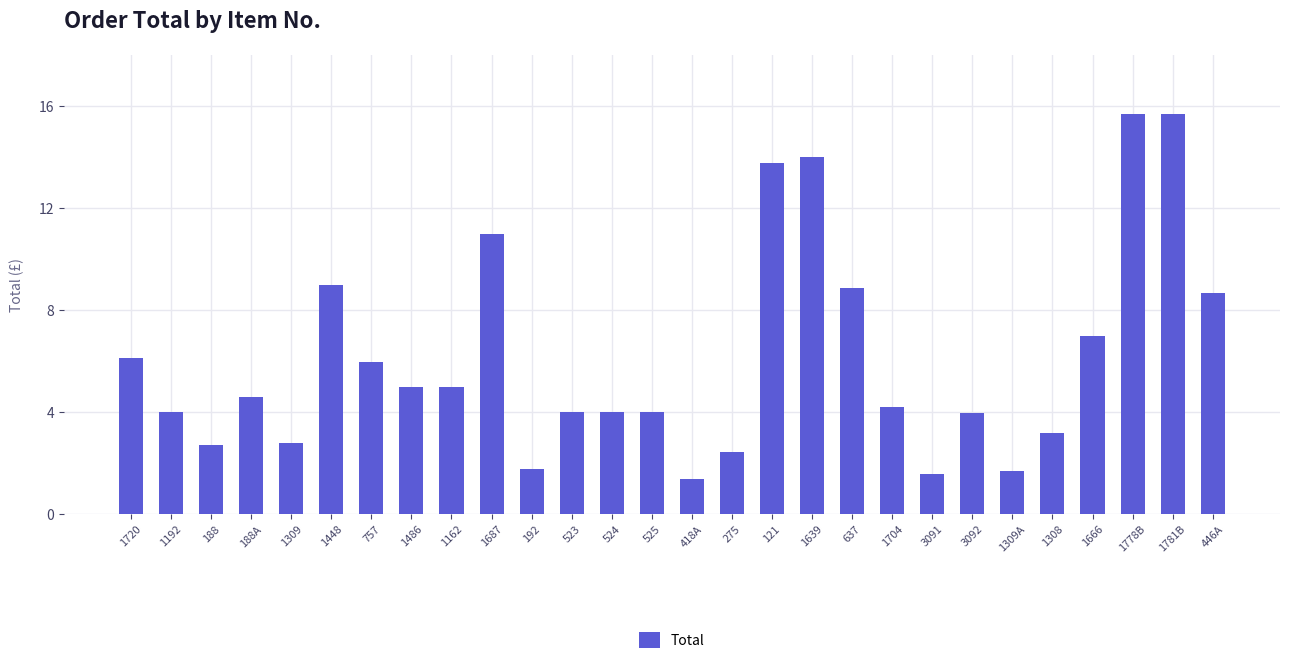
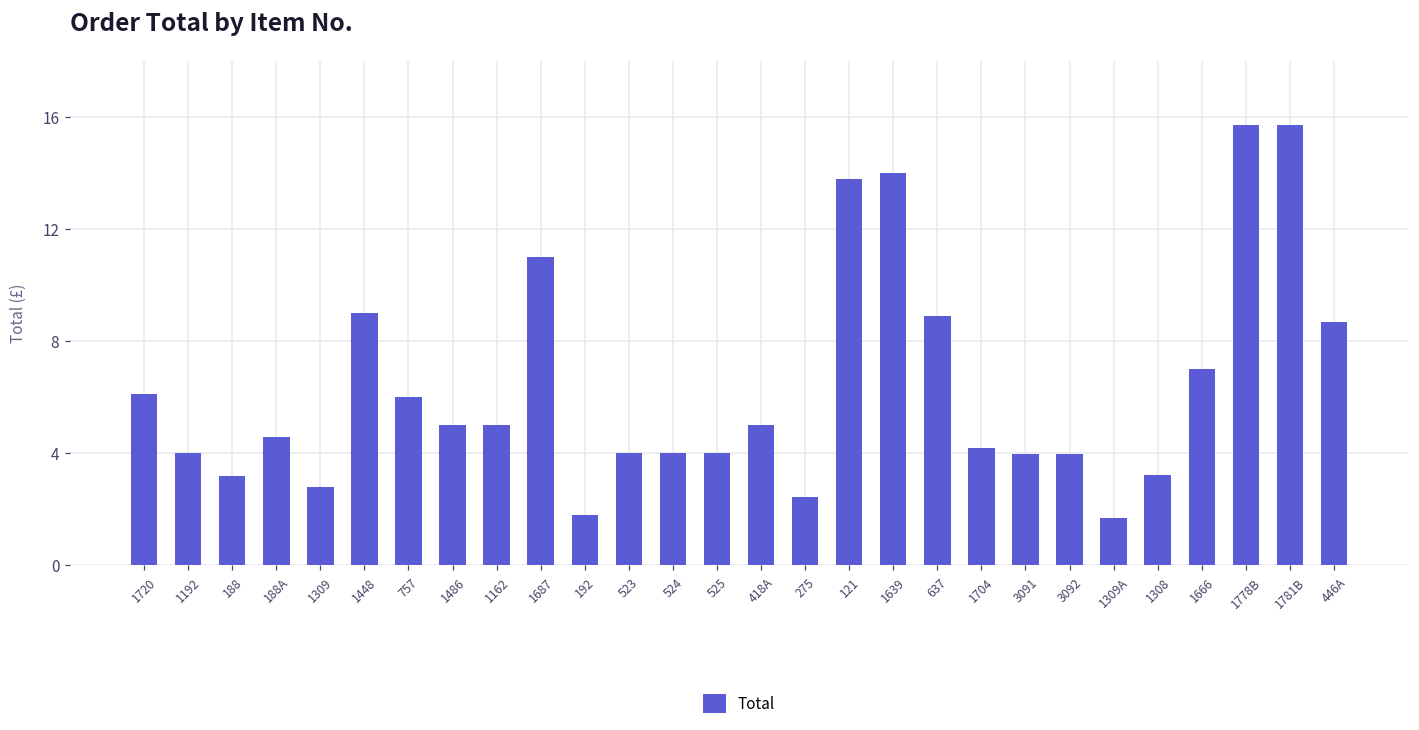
188: 2.7 -> 3.2
418A: 1.4 -> 5.0
3091: 1.6 -> 4.0
